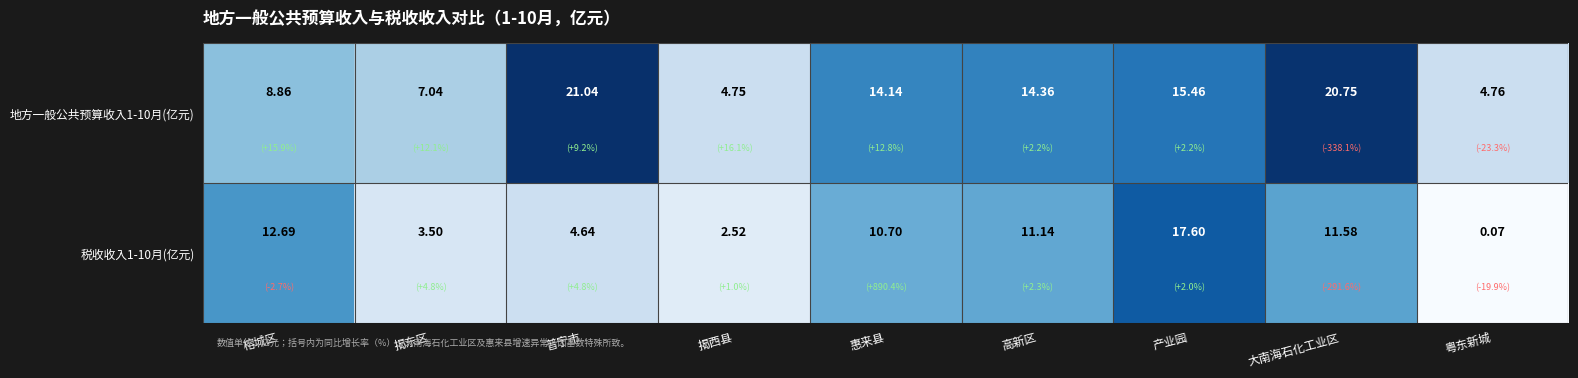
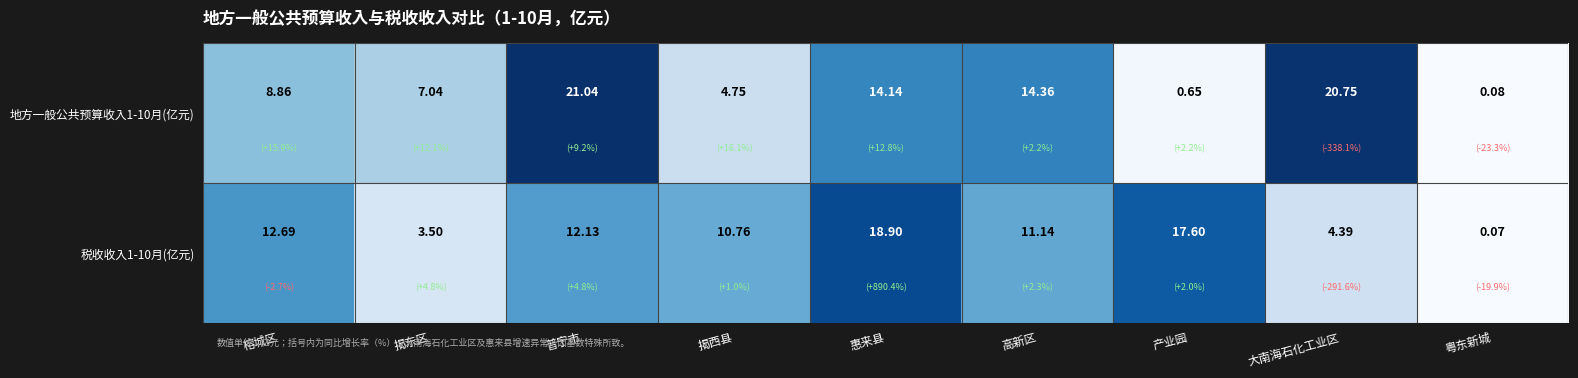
地方一般公共预算收入1-10月(亿元), 产业园: 15.46 -> 0.65
地方一般公共预算收入1-10月(亿元), 粤东新城: 4.76 -> 0.08
税收收入1-10月(亿元), 普宁市: 4.64 -> 12.13
税收收入1-10月(亿元), 揭西县: 2.52 -> 10.76
税收收入1-10月(亿元), 惠来县: 10.70 -> 18.90
税收收入1-10月(亿元), 大南海石化工业区: 11.58 -> 4.39
